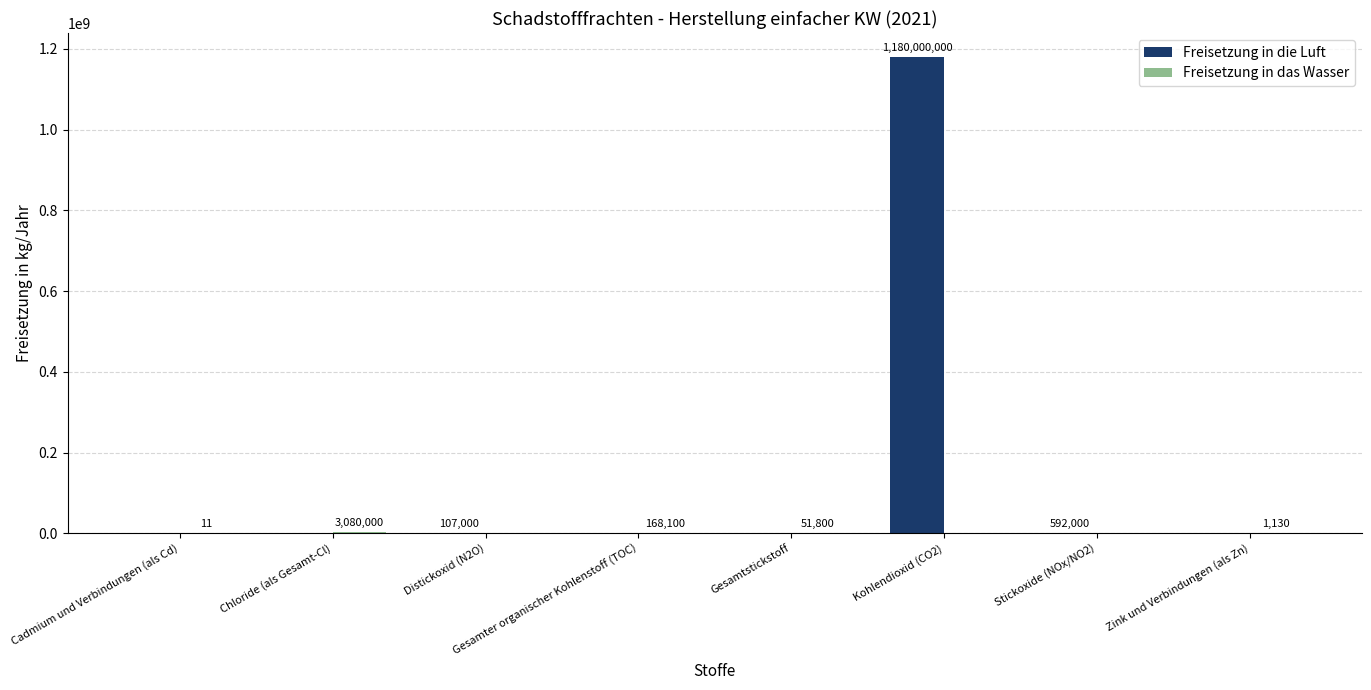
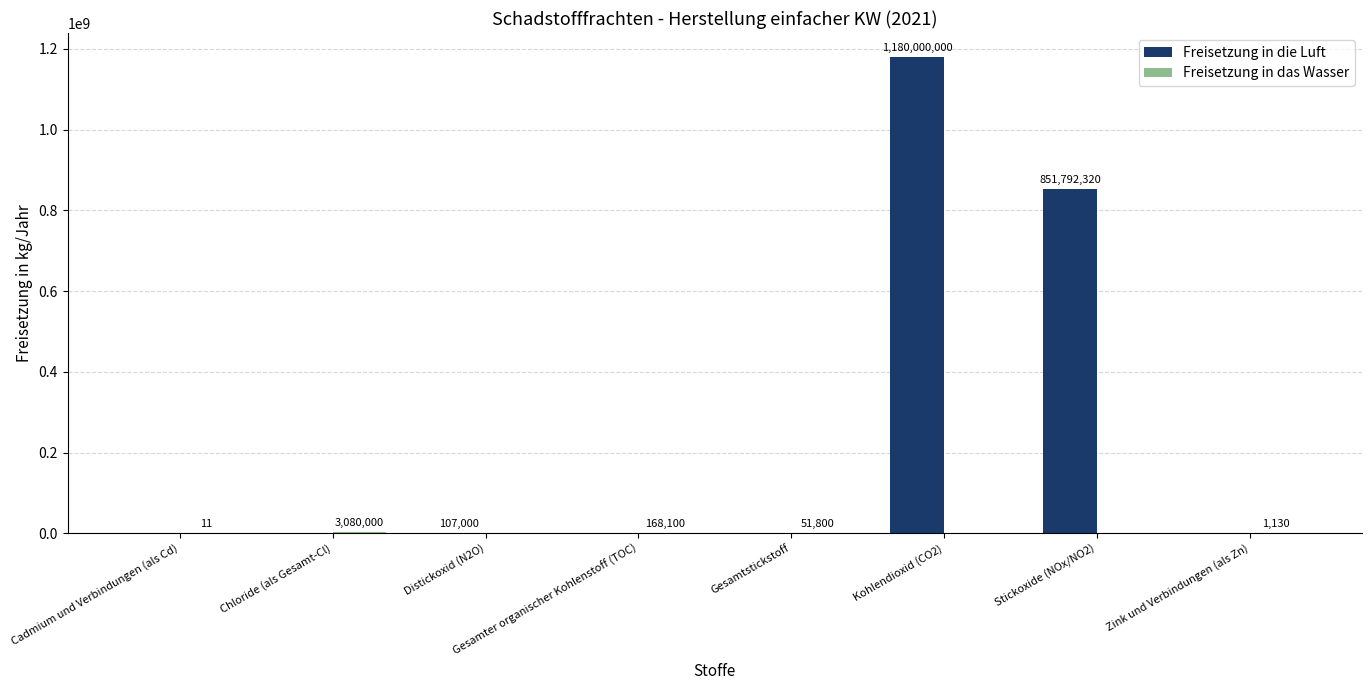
Freisetzung in die Luft, Stickoxide (NOx/NO2): 592,000 -> 851,792,320
